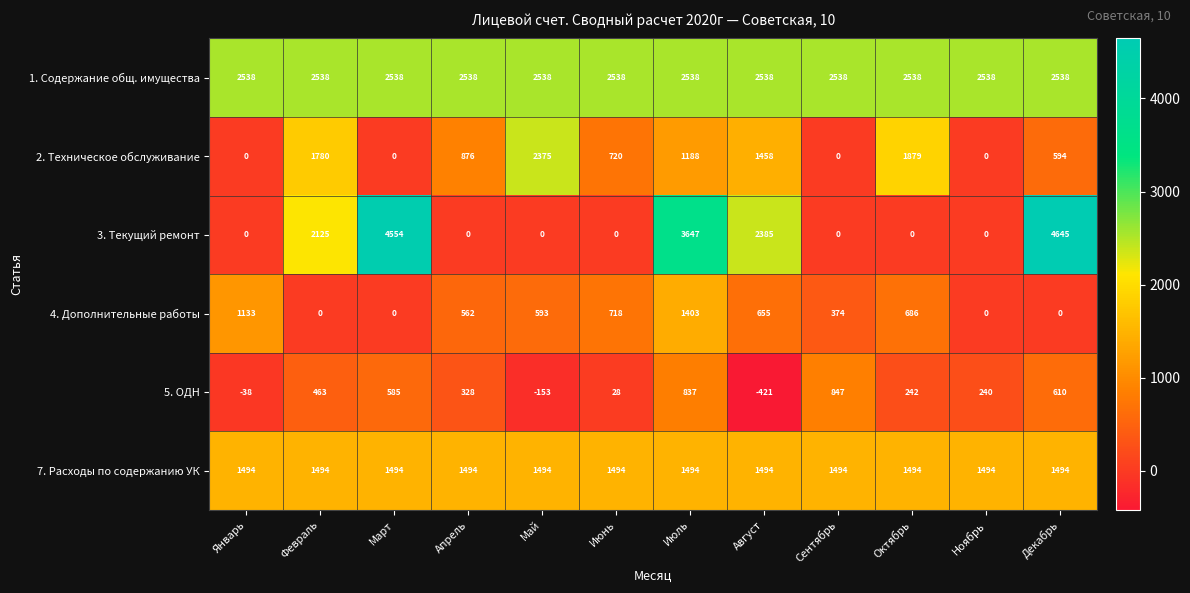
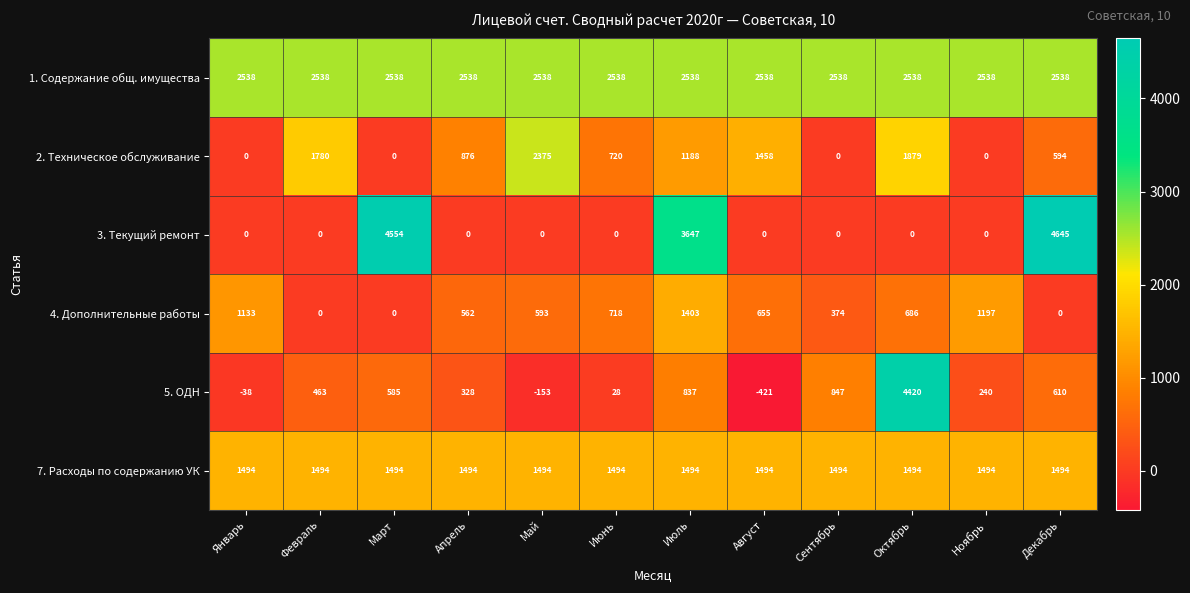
3. Текущий ремонт, Февраль: 2125 -> 0
3. Текущий ремонт, Август: 2385 -> 0
4. Дополнительные работы, Ноябрь: 0 -> 1197
5. ОДН, Октябрь: 242 -> 4420
